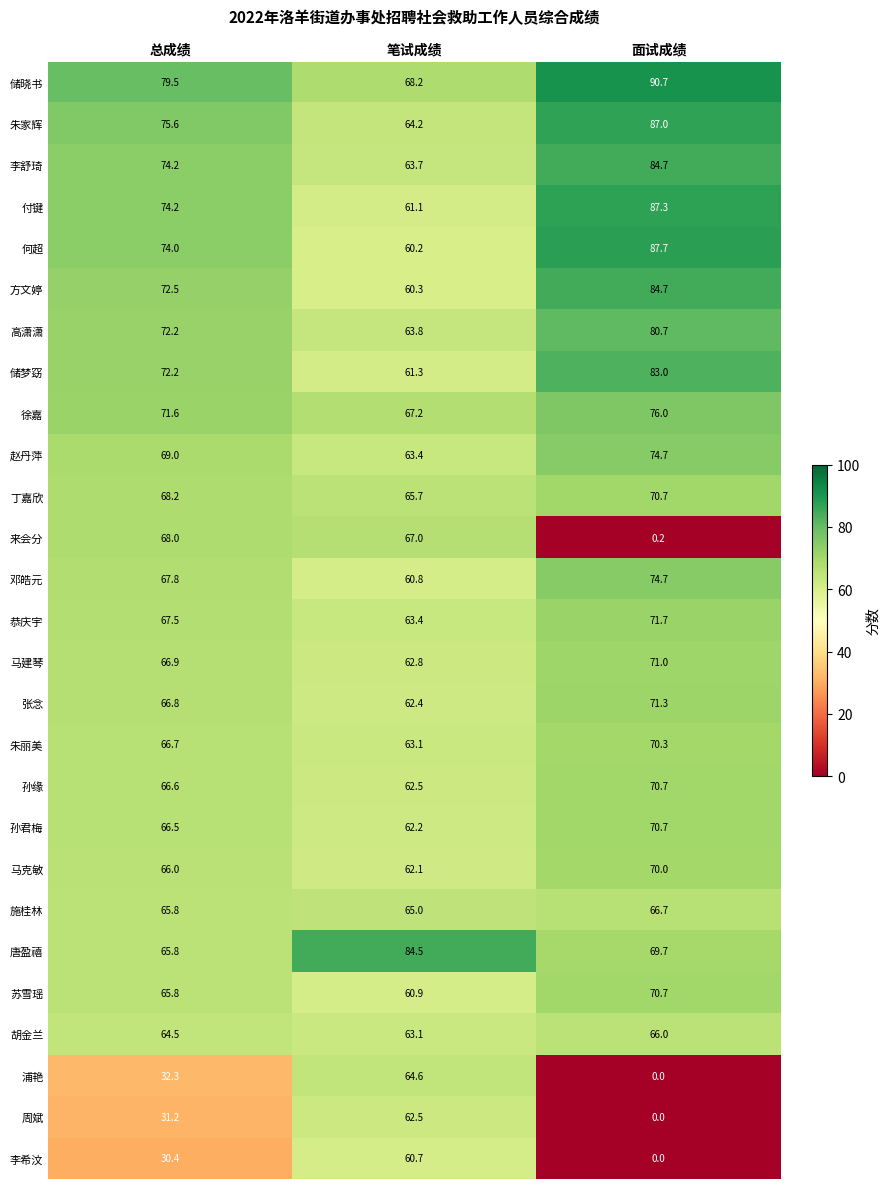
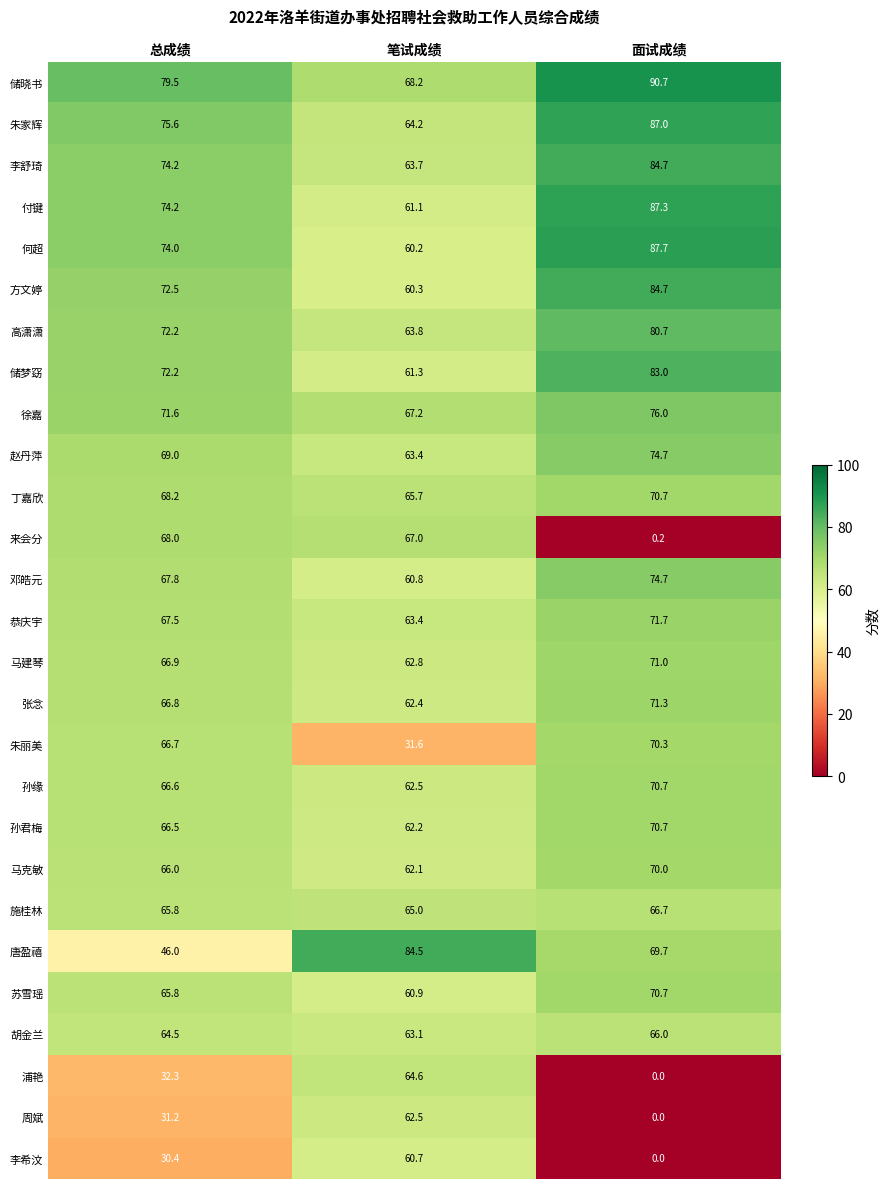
朱丽美, 笔试成绩: 63.1 -> 31.6
唐盈禧, 总成绩: 65.8 -> 46.0
